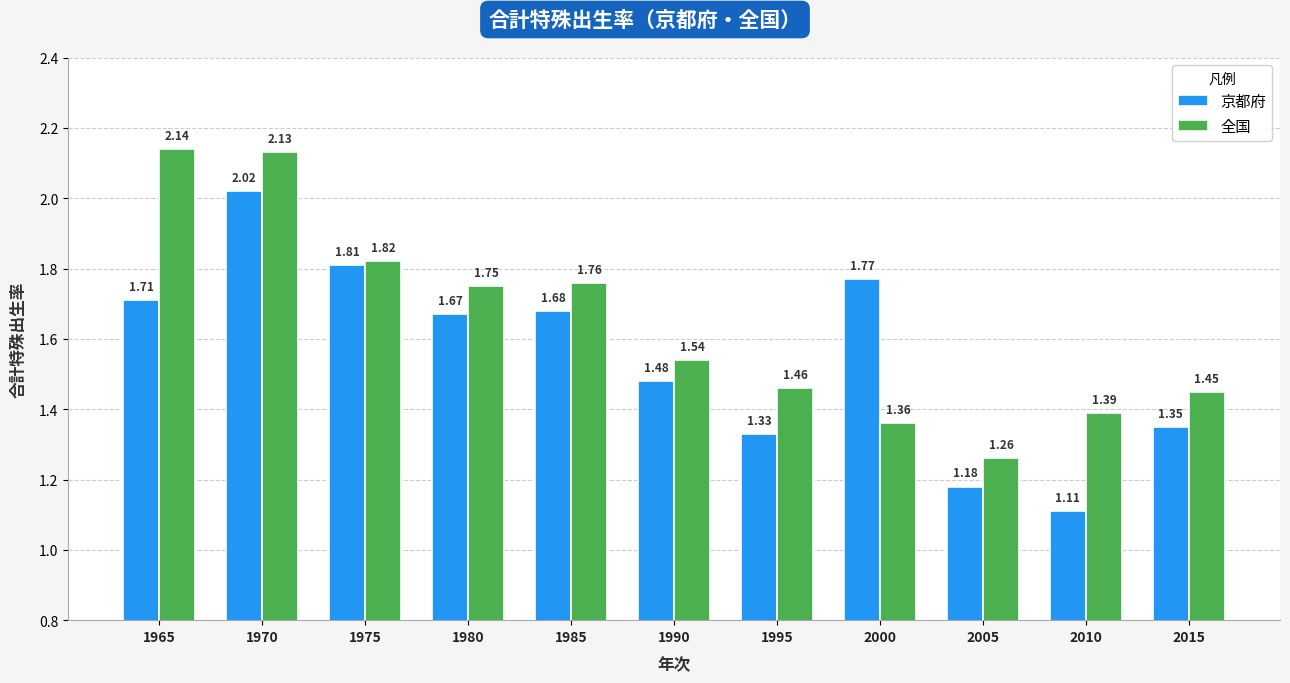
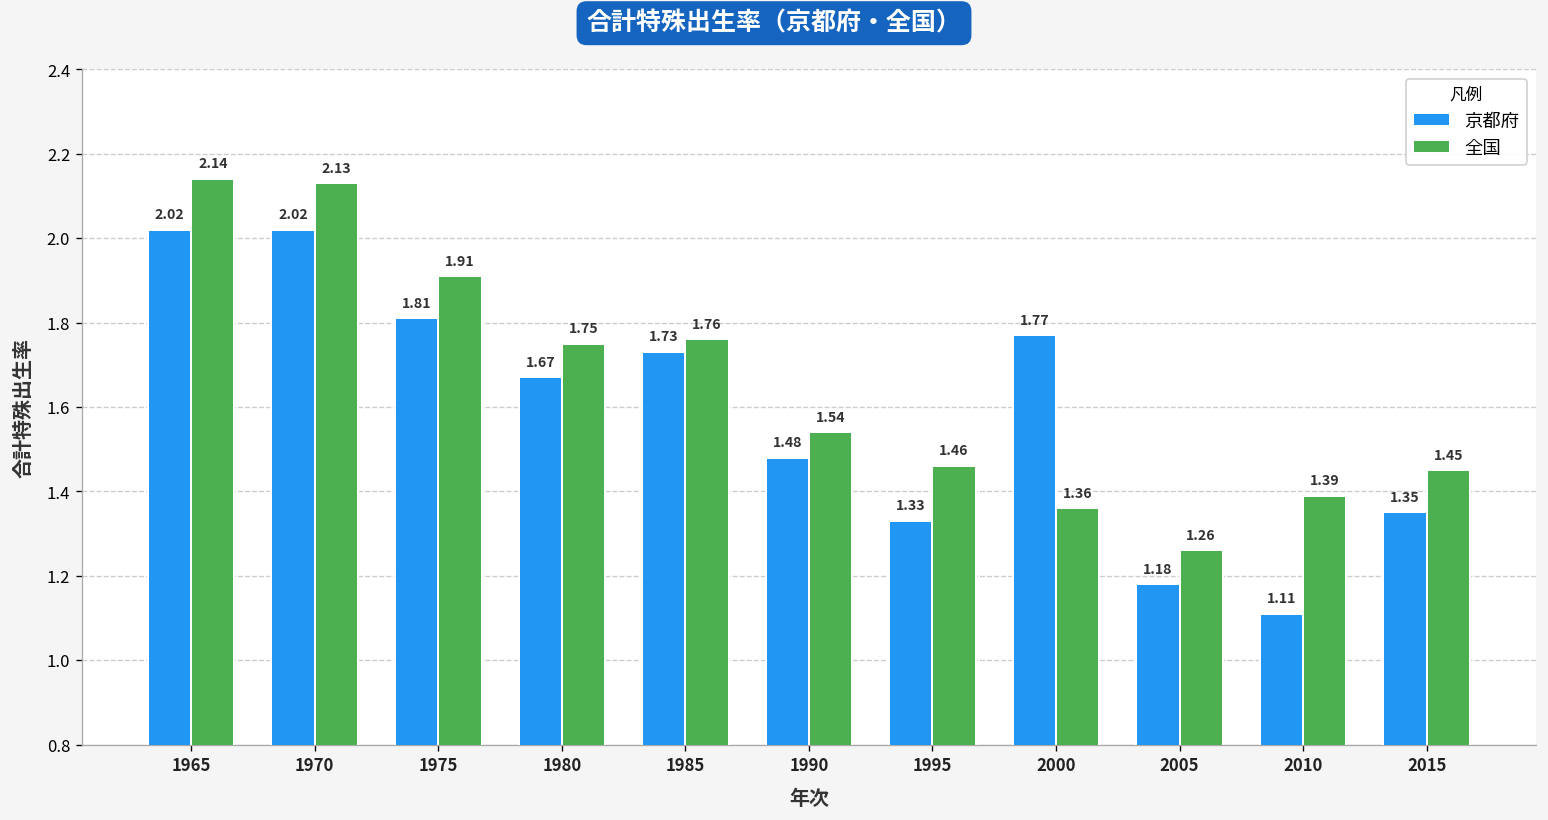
京都府, 1965: 1.71 -> 2.02
全国, 1975: 1.82 -> 1.91
京都府, 1985: 1.68 -> 1.73
